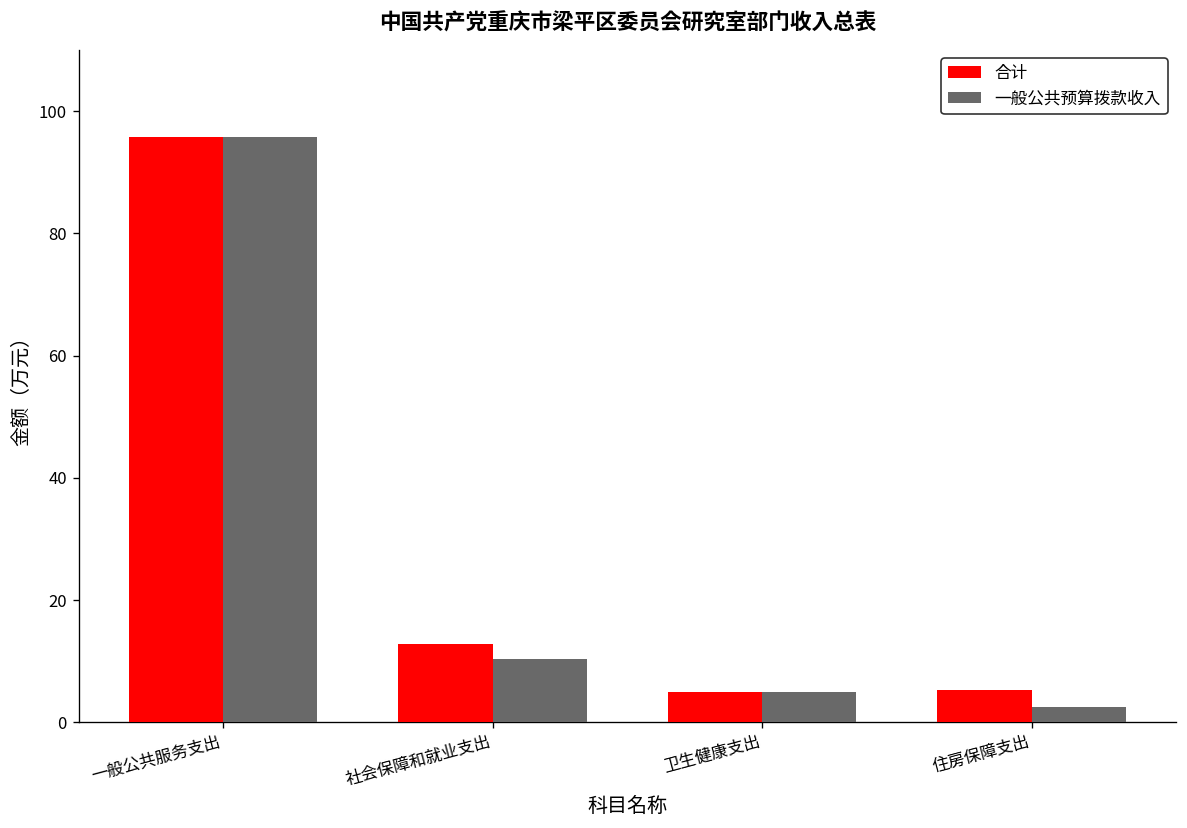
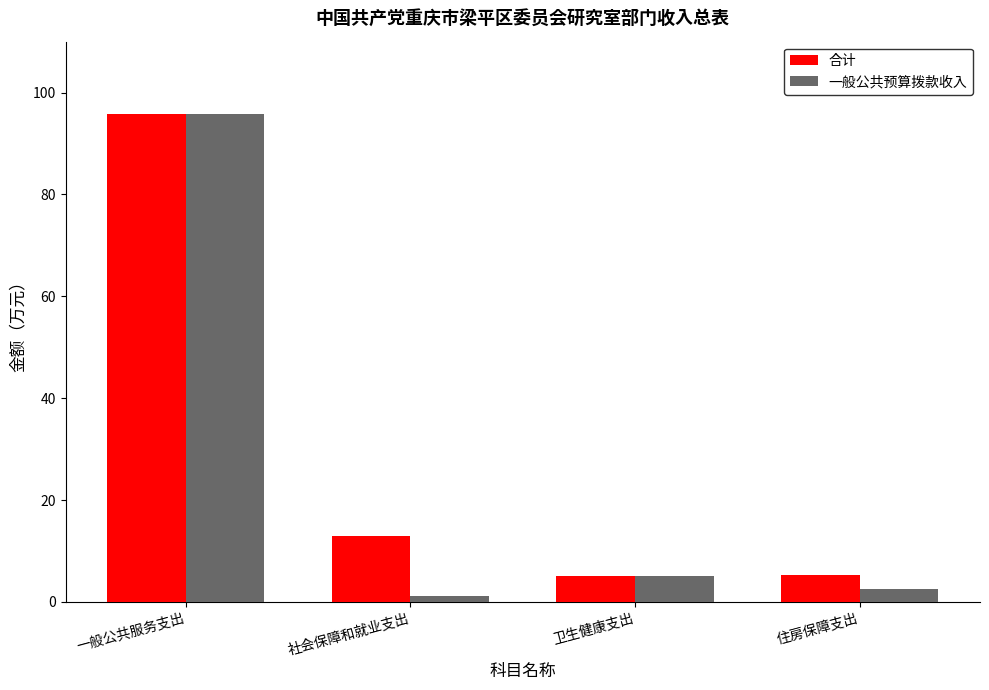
一般公共预算拨款收入, 社会保障和就业支出: 10 -> 1
